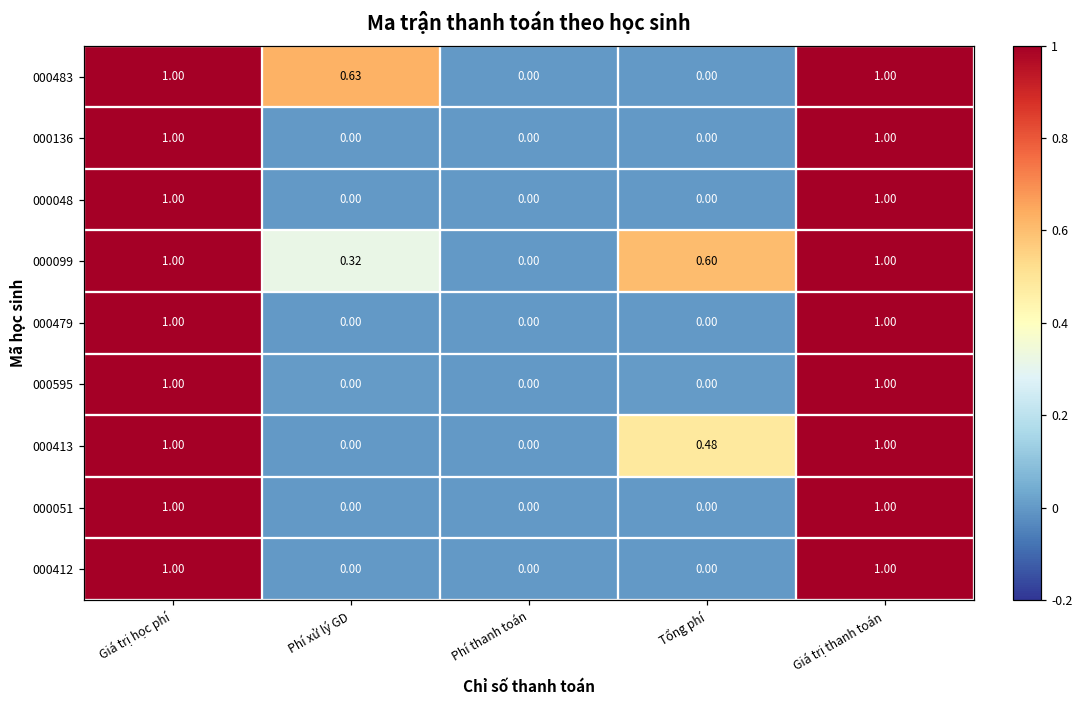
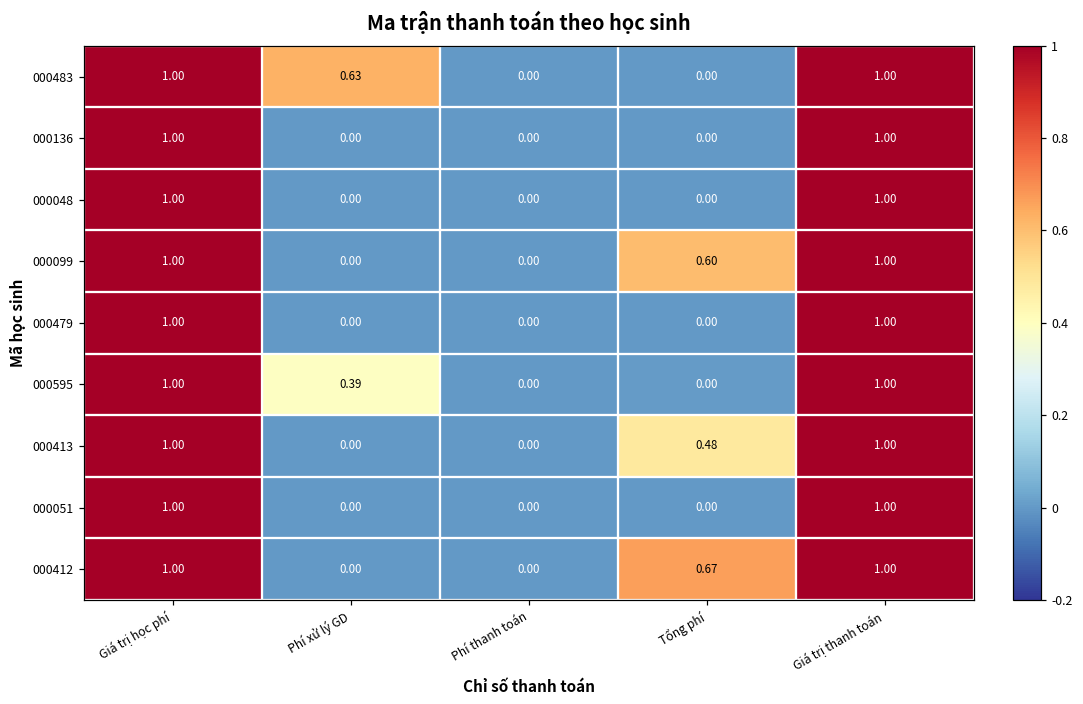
000099, Phí xử lý GD: 0.32 -> 0.00
000595, Phí xử lý GD: 0.00 -> 0.39
000412, Tổng phí: 0.00 -> 0.67
